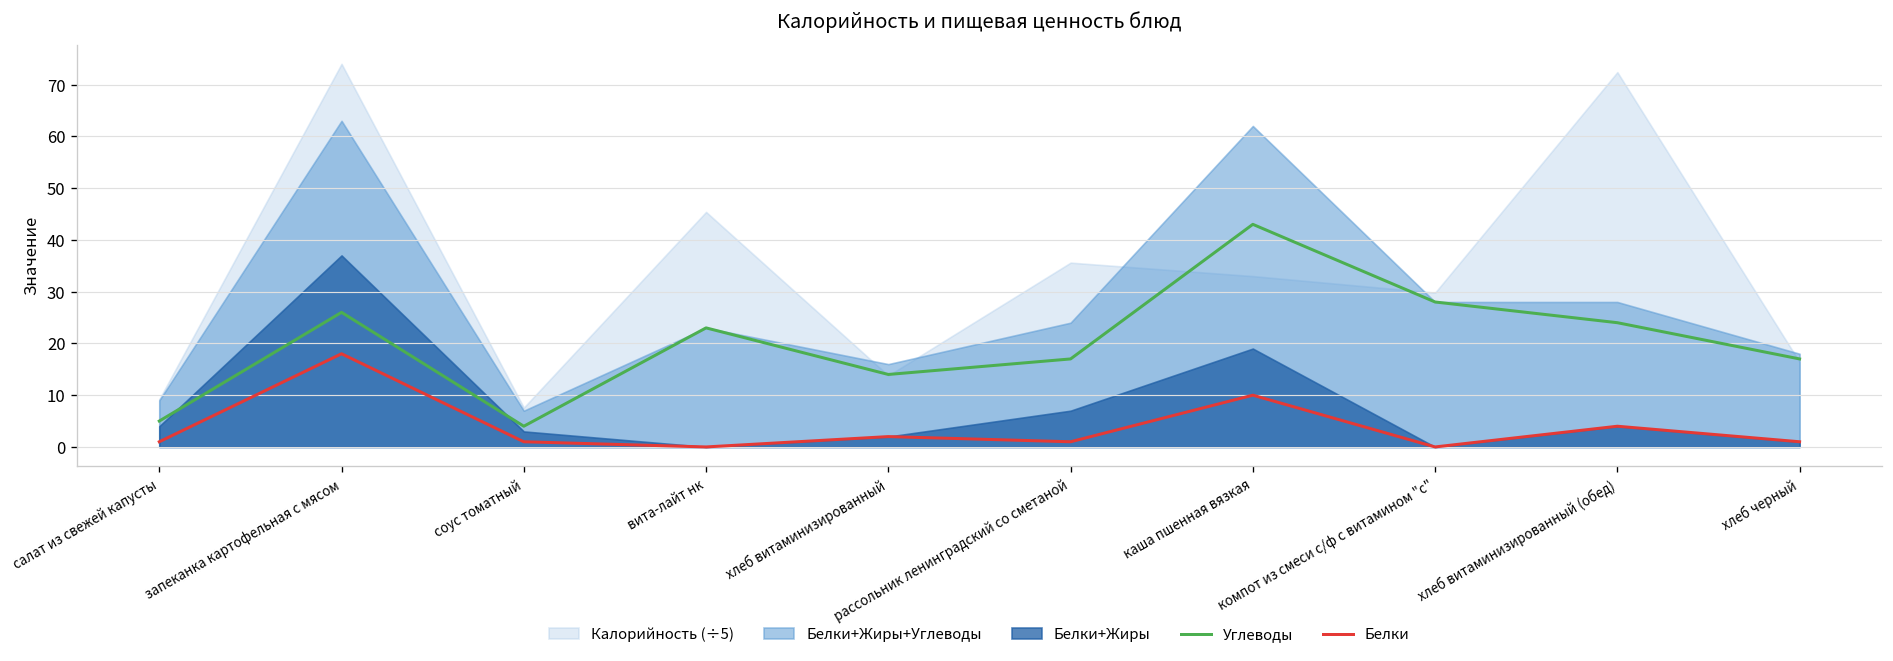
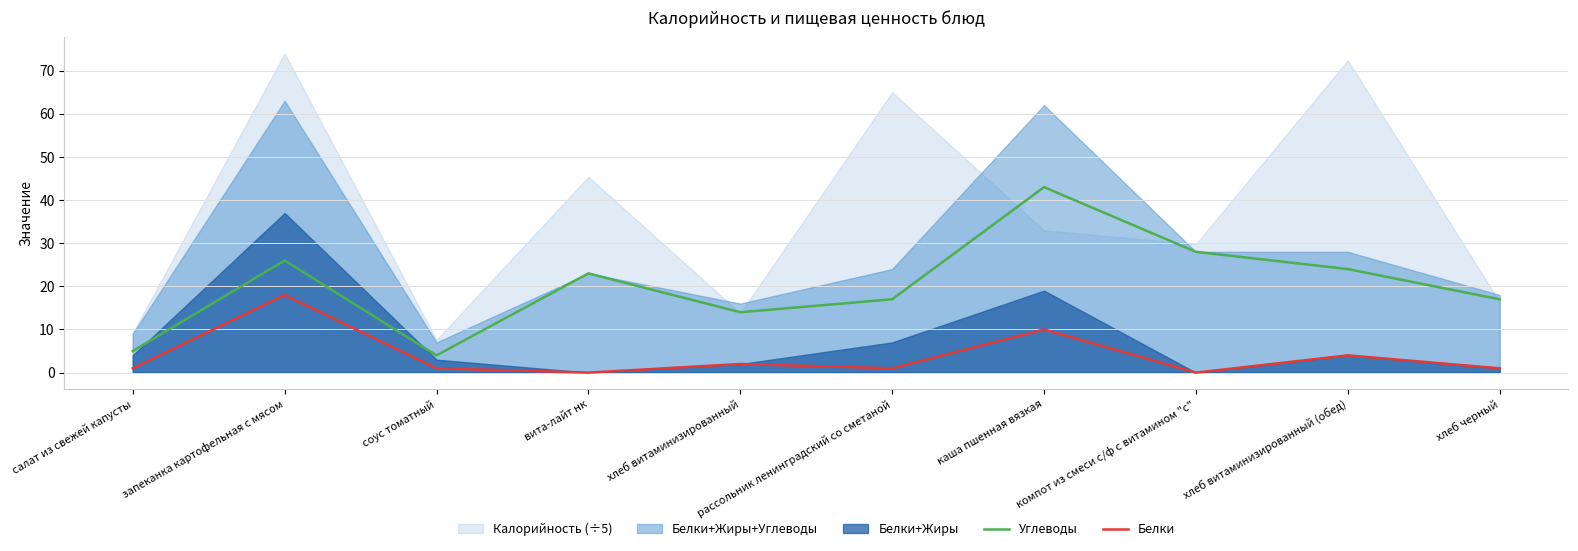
Калорийность (÷5), рассольник ленинградский со сметаной: 36 -> 65
